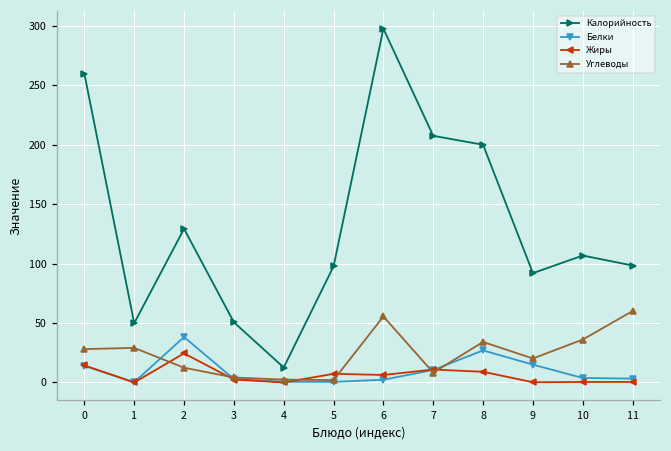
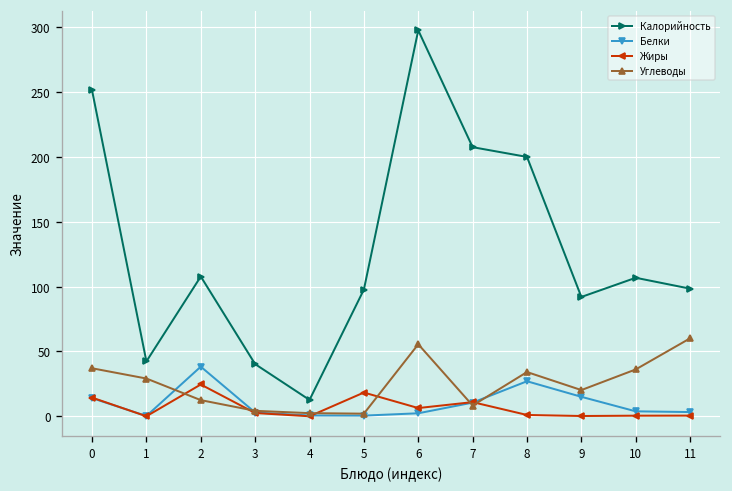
Калорийность, 0: 260 -> 251
Углеводы, 0: 28 -> 37
Калорийность, 1: 50 -> 42
Калорийность, 2: 129 -> 108
Калорийность, 3: 51 -> 40
Жиры, 5: 7 -> 18
Жиры, 8: 9 -> 1
